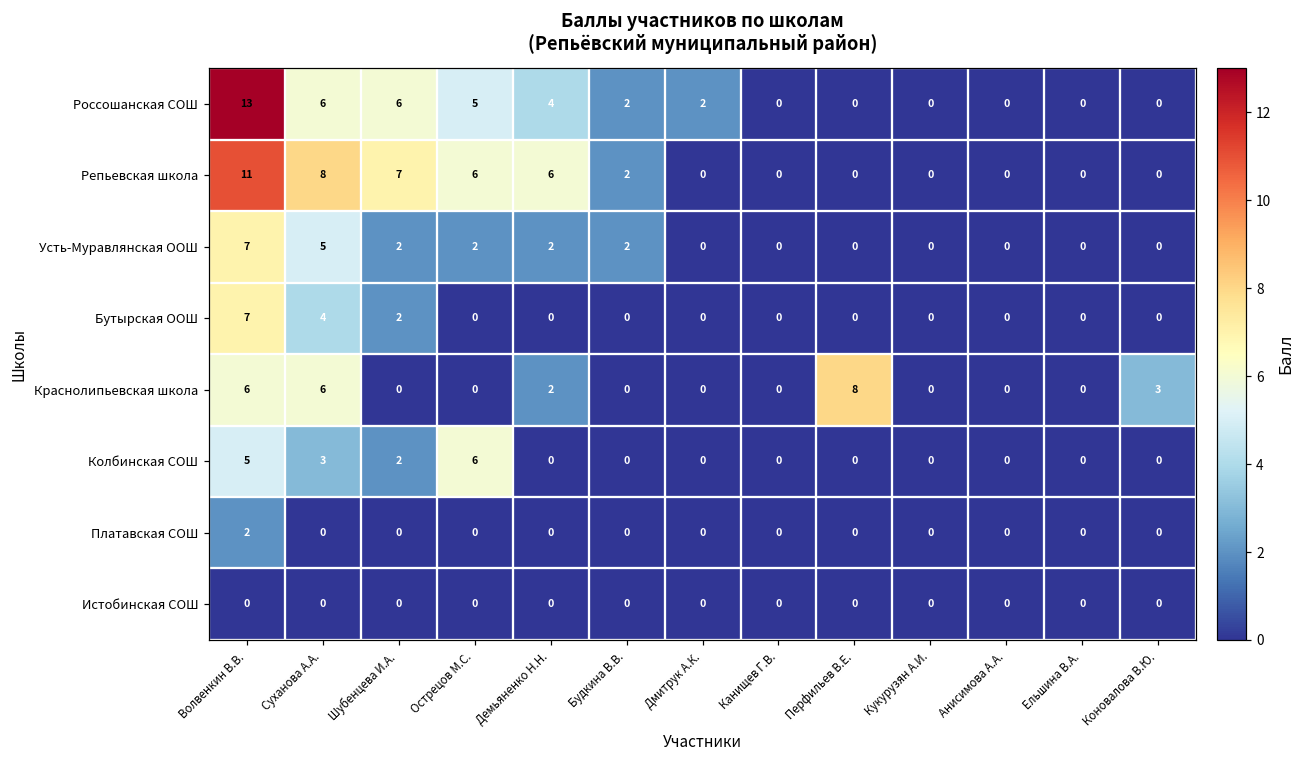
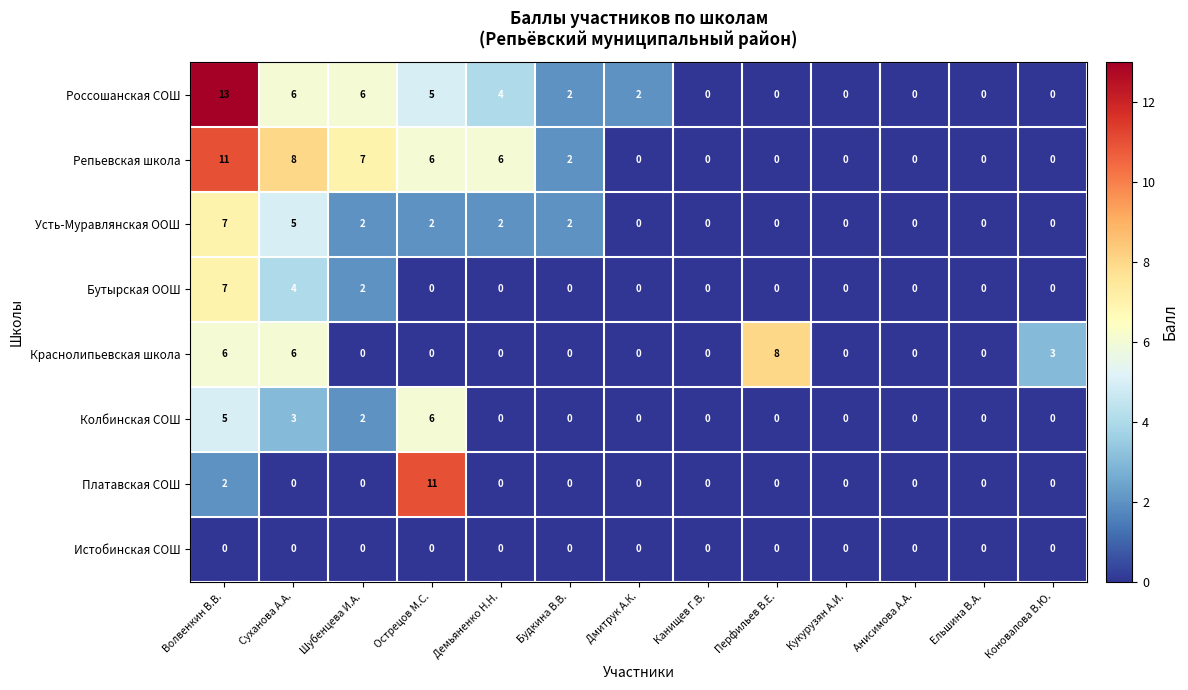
Краснолипьевская школа, Демьяненко Н.Н.: 2 -> 0
Платавская СОШ, Острецов М.С.: 0 -> 11
